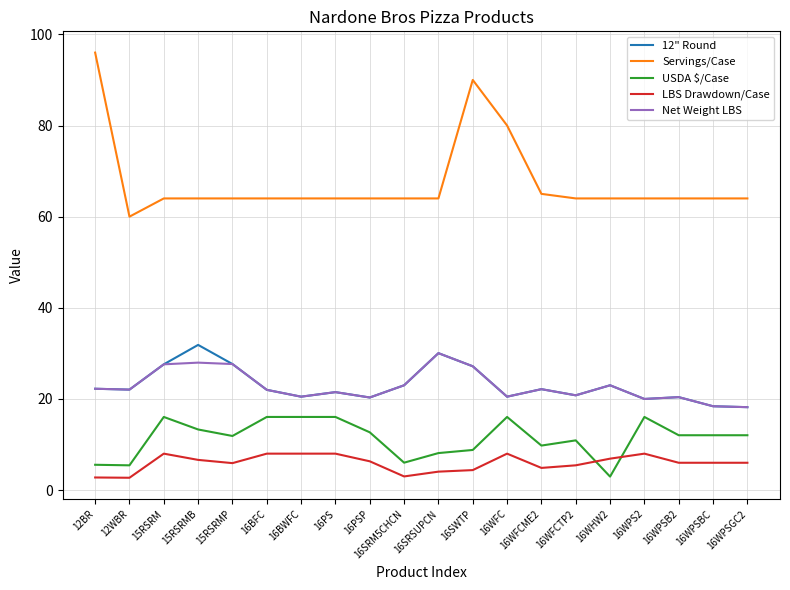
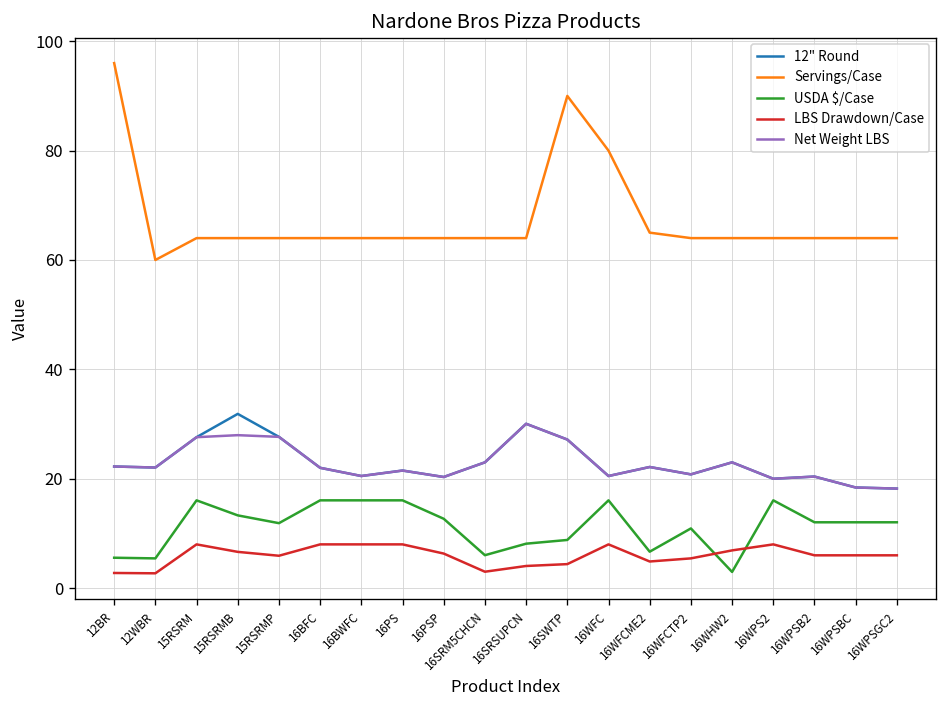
USDA $/Case, 16WFCME2: 10 -> 7
